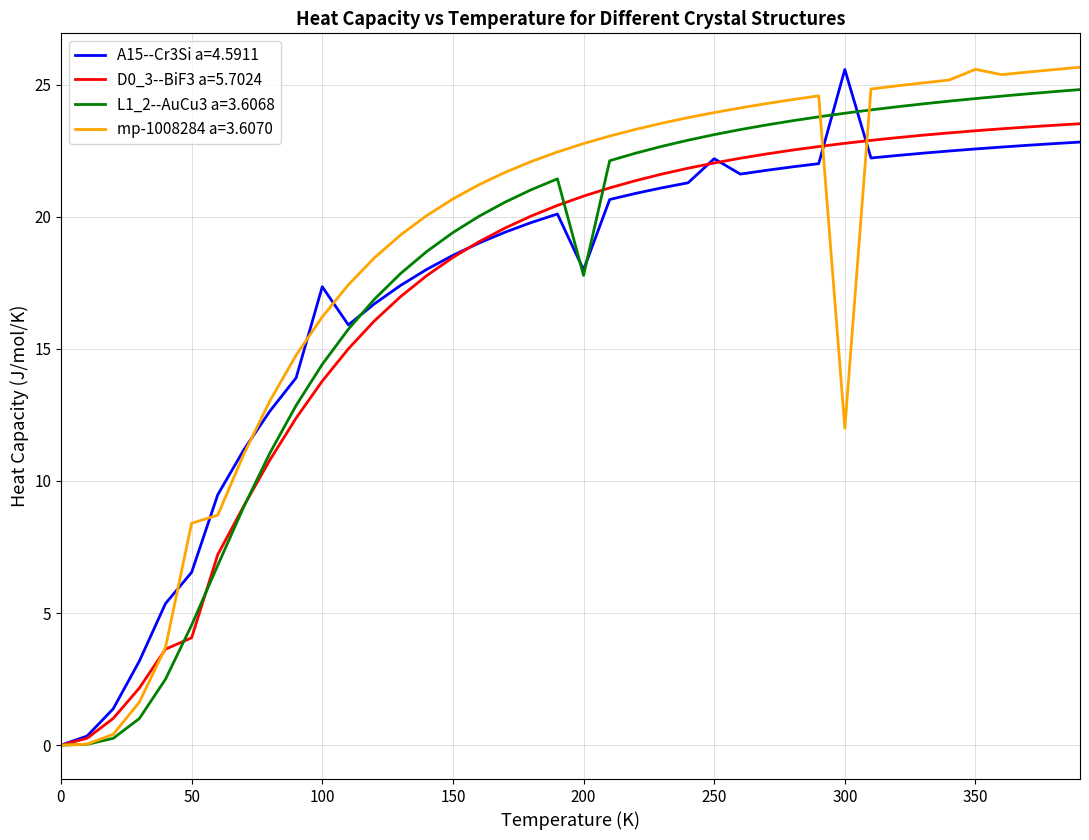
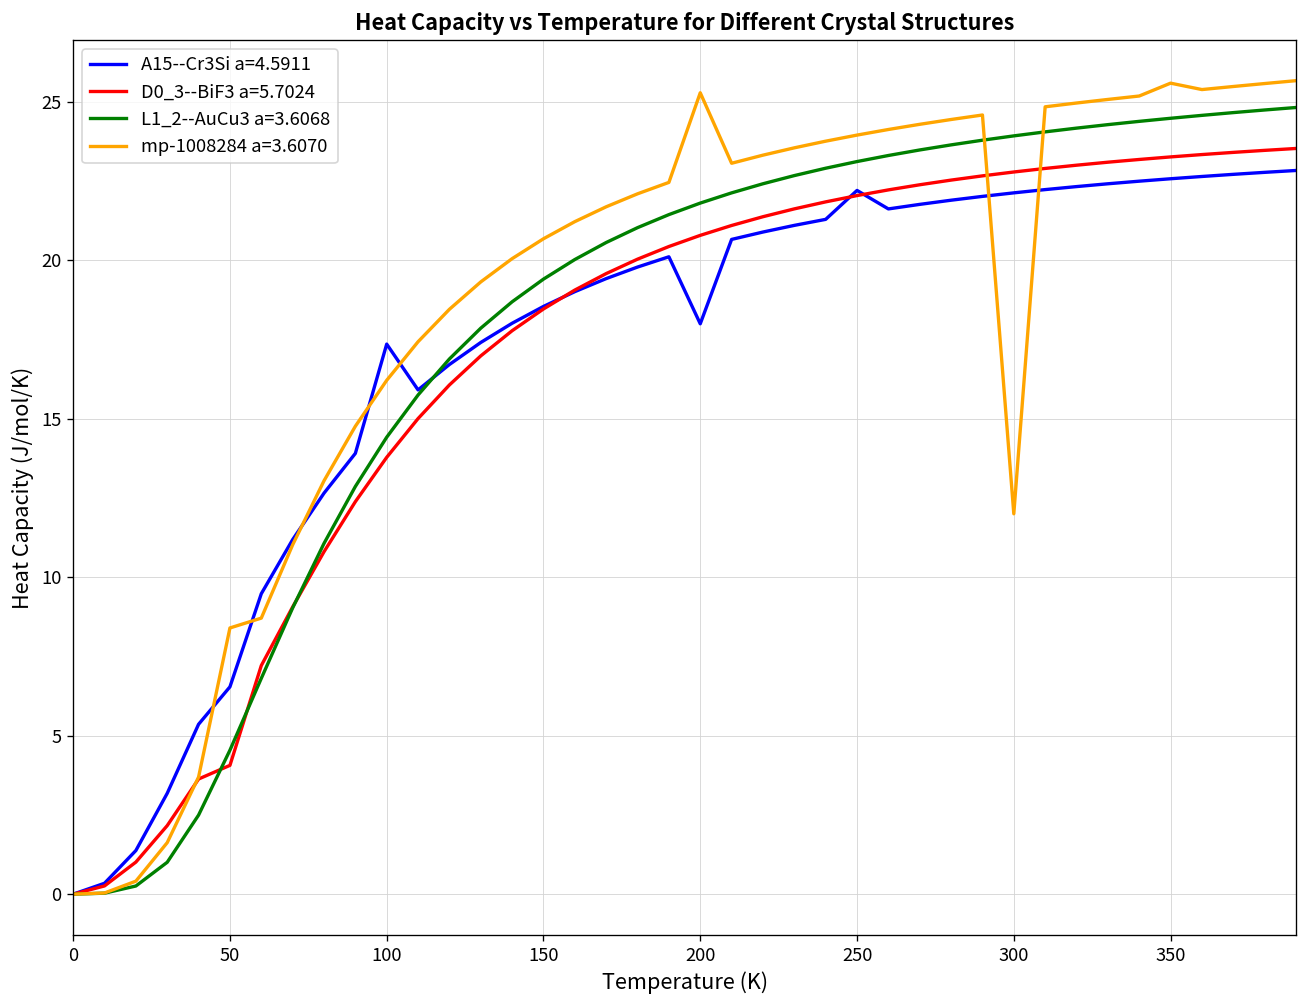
L1_2--AuCu3 a=3.6068, 200: 17.8 -> 21.8
mp-1008284 a=3.6070, 200: 22.8 -> 25.3
A15--Cr3Si a=4.5911, 300: 25.6 -> 22.1
